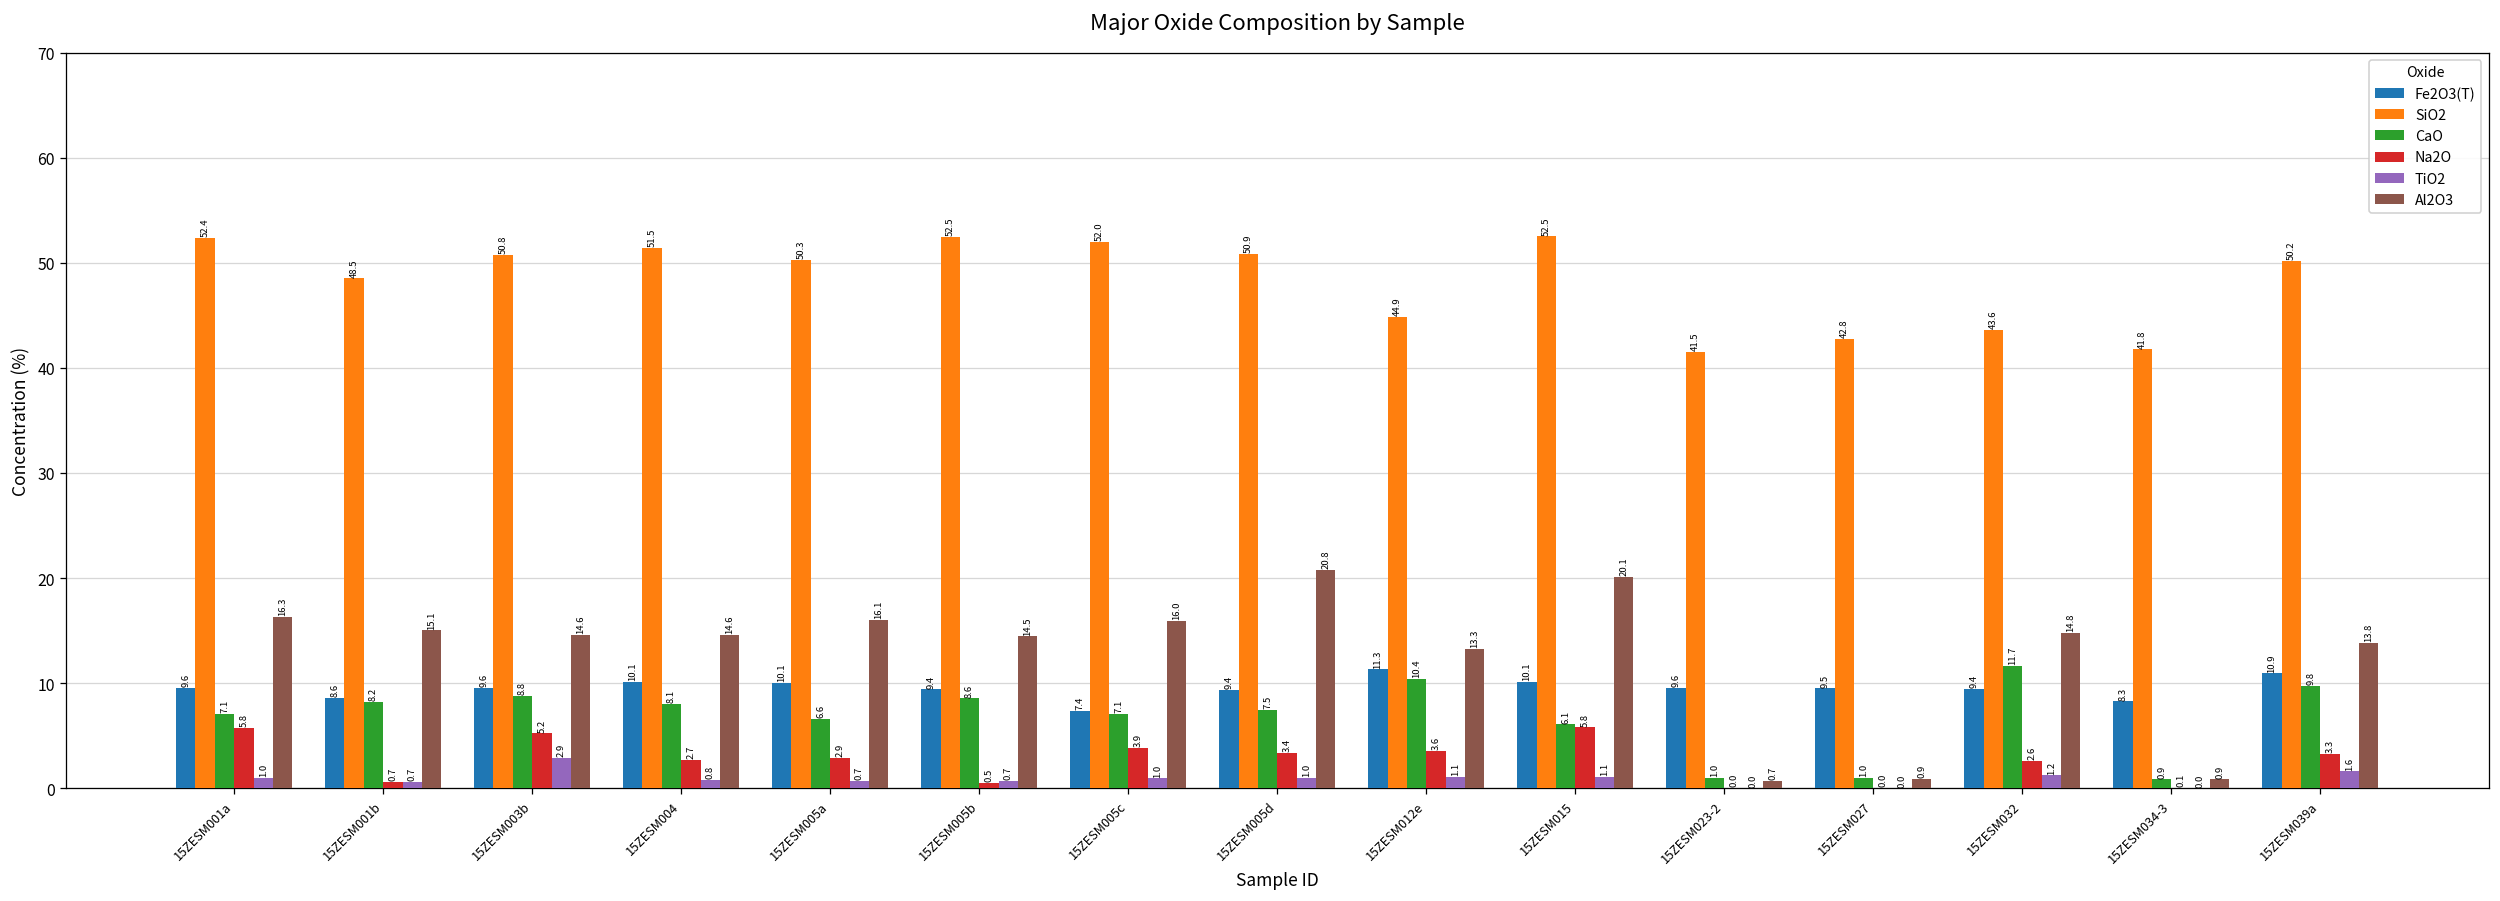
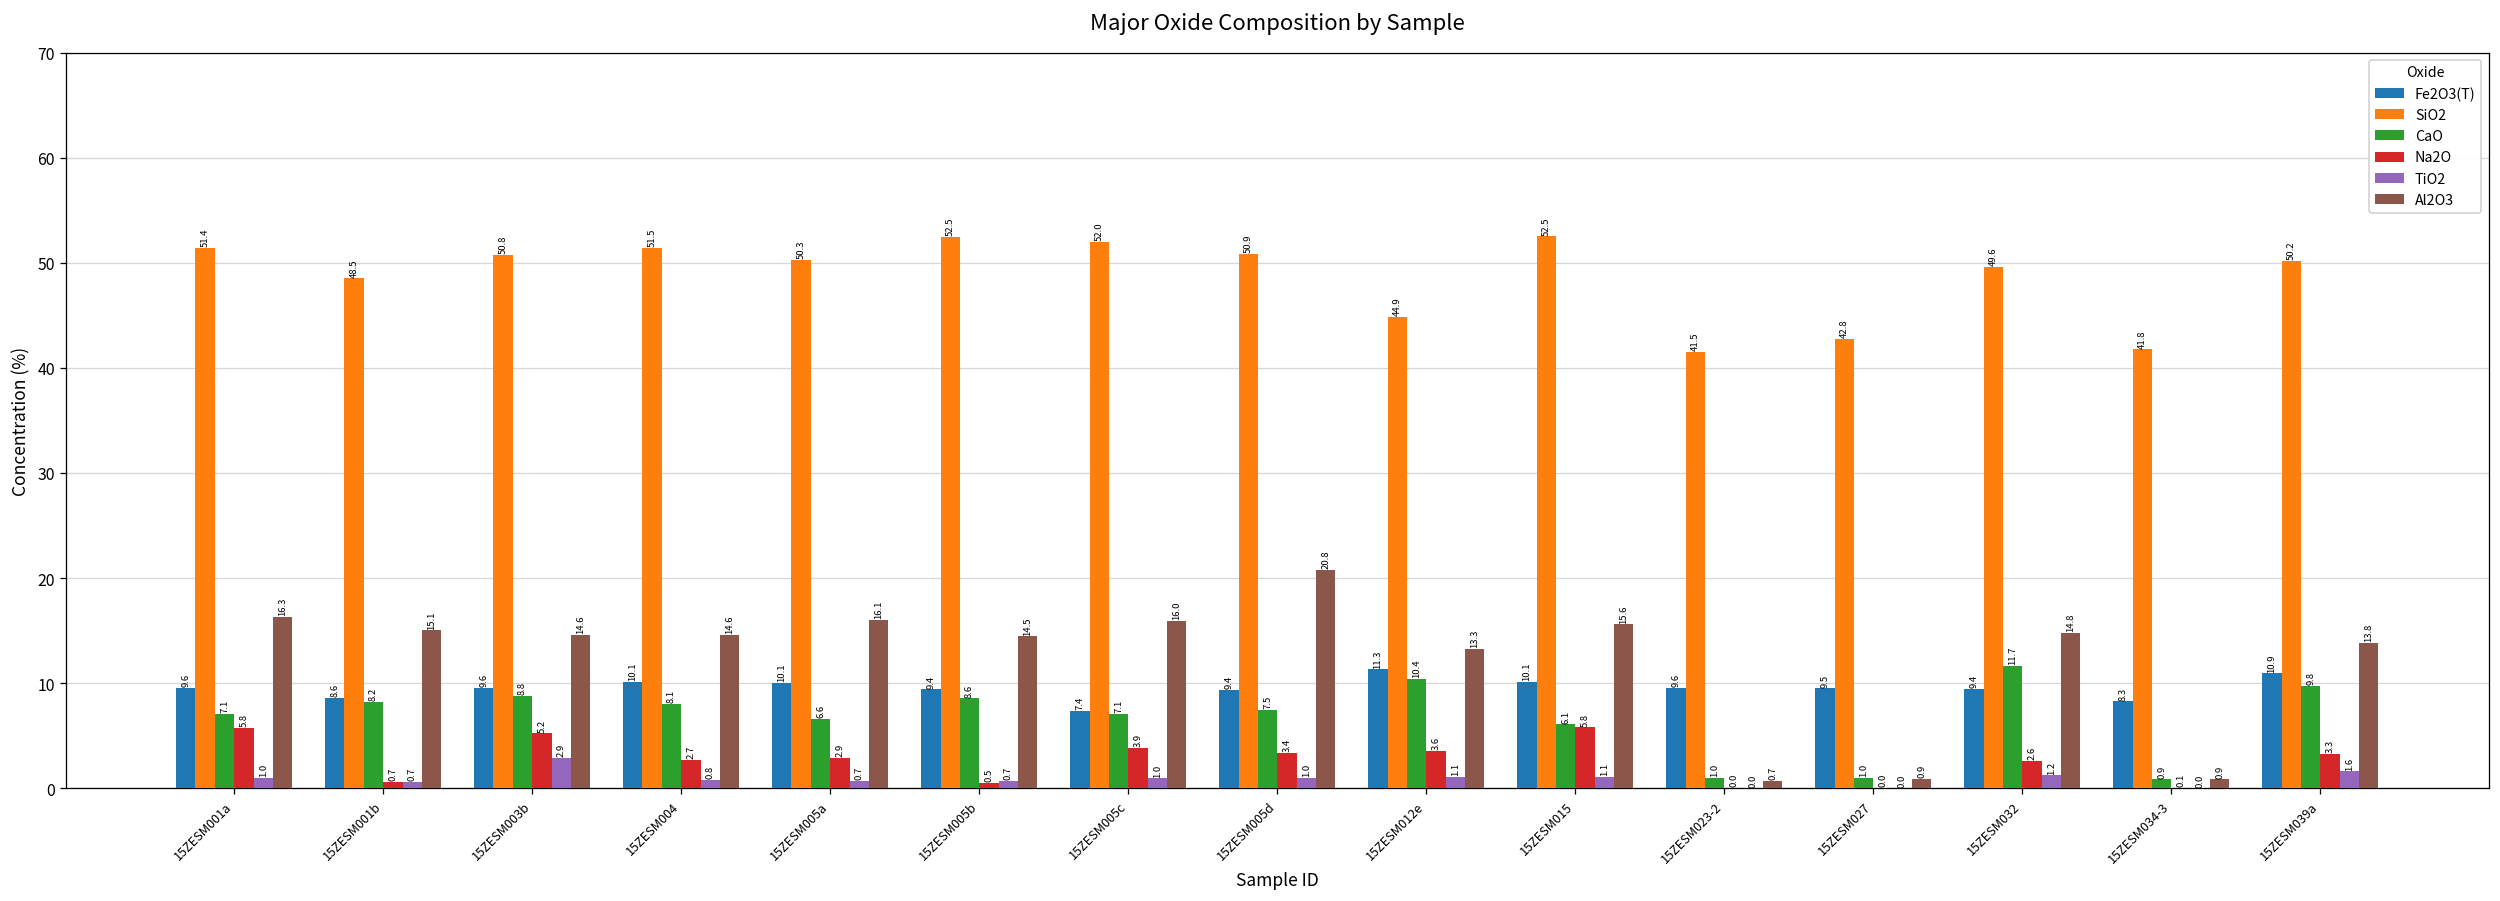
SiO2, 15ZESM001a: 52.4 -> 51.4
Al2O3, 15ZESM015: 20.1 -> 15.6
SiO2, 15ZESM032: 43.6 -> 49.6
